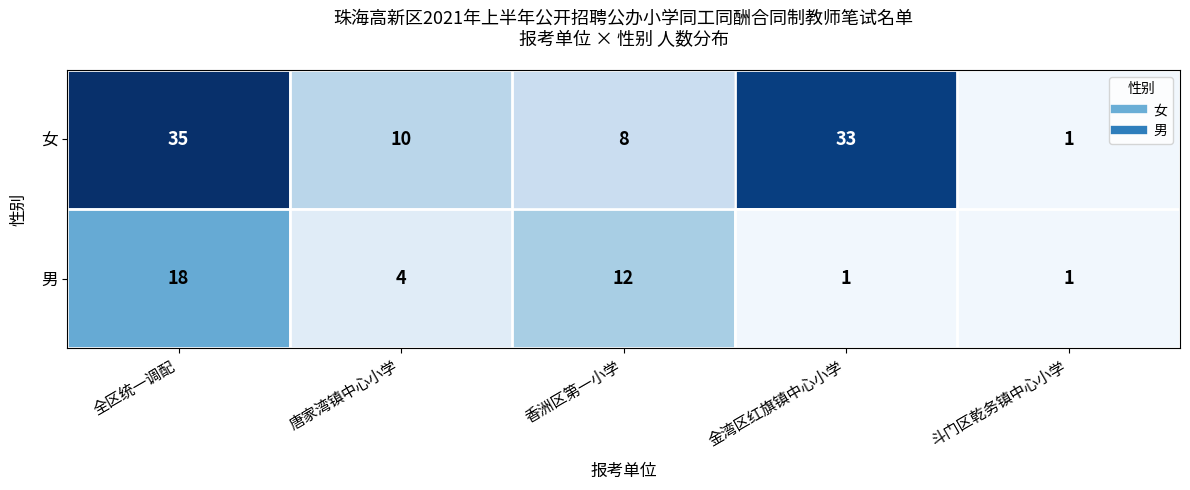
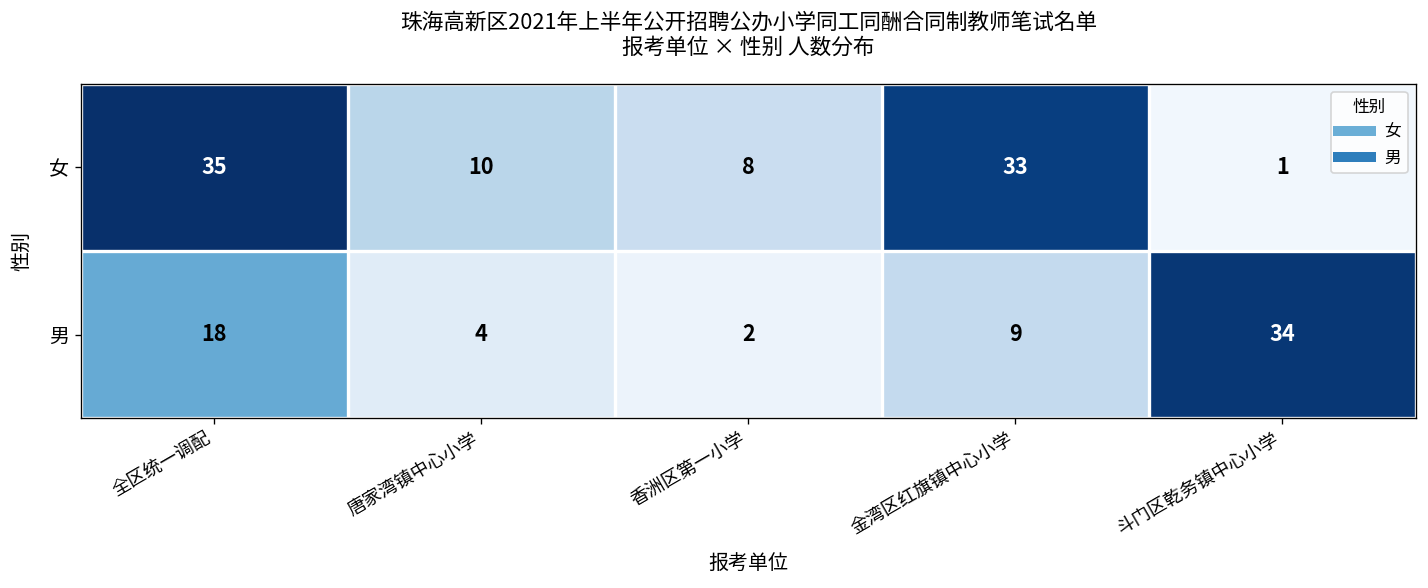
男, 香洲区第一小学: 12 -> 2
男, 金湾区红旗镇中心小学: 1 -> 9
男, 斗门区乾务镇中心小学: 1 -> 34
